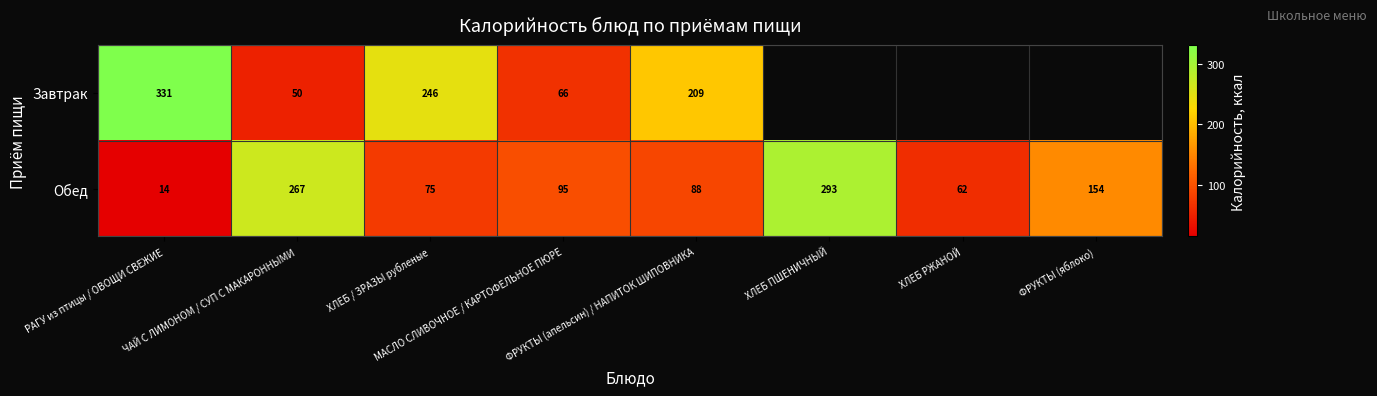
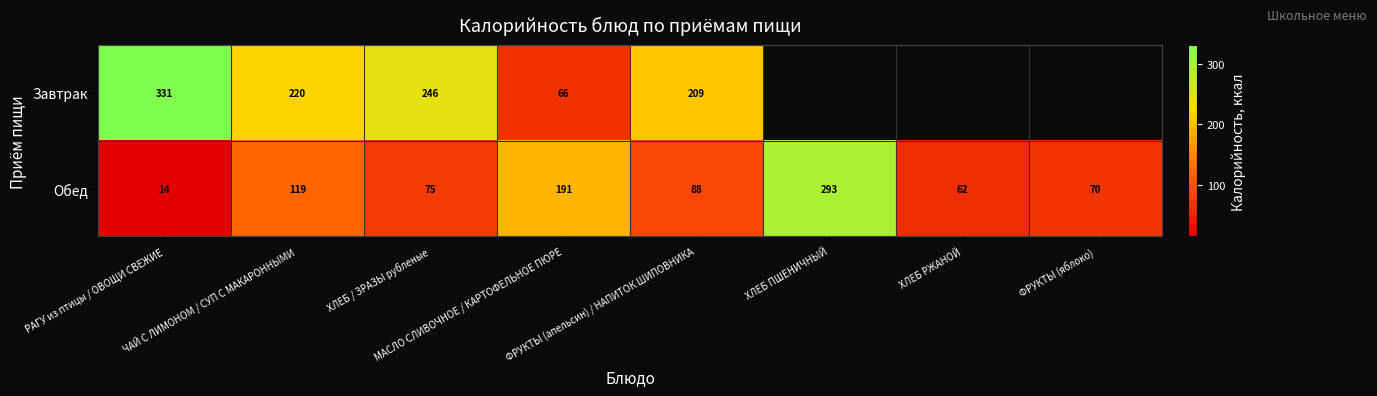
Завтрак, ЧАЙ С ЛИМОНОМ / СУП С МАКАРОННЫМИ: 50 -> 220
Обед, ЧАЙ С ЛИМОНОМ / СУП С МАКАРОННЫМИ: 267 -> 119
Обед, МАСЛО СЛИВОЧНОЕ / КАРТОФЕЛЬНОЕ ПЮРЕ: 95 -> 191
Обед, ФРУКТЫ (яблоко): 154 -> 70
